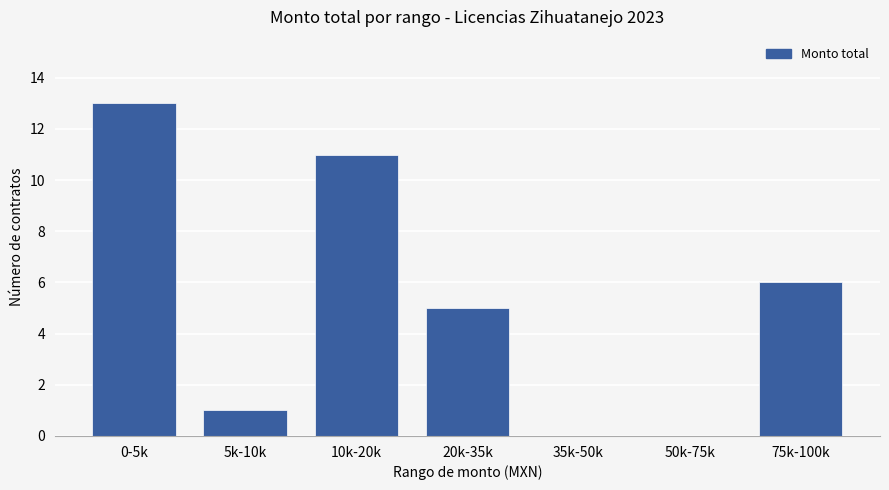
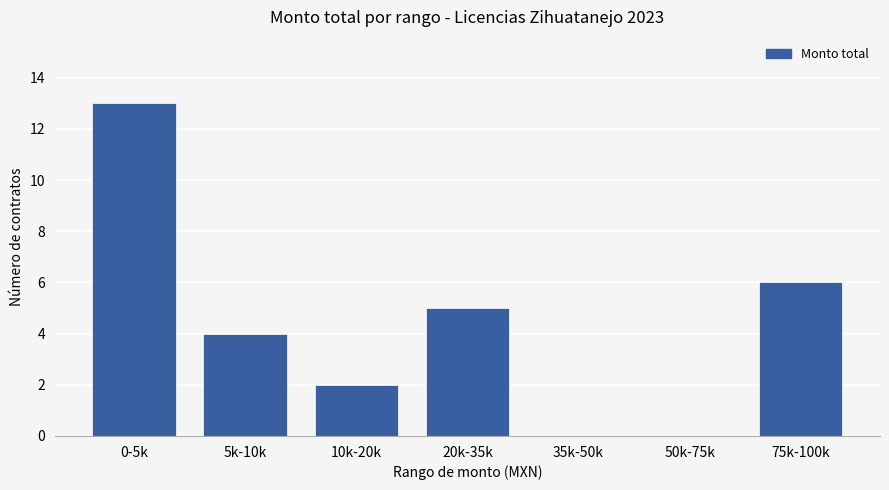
5k-10k: 1 -> 4
10k-20k: 11 -> 2
